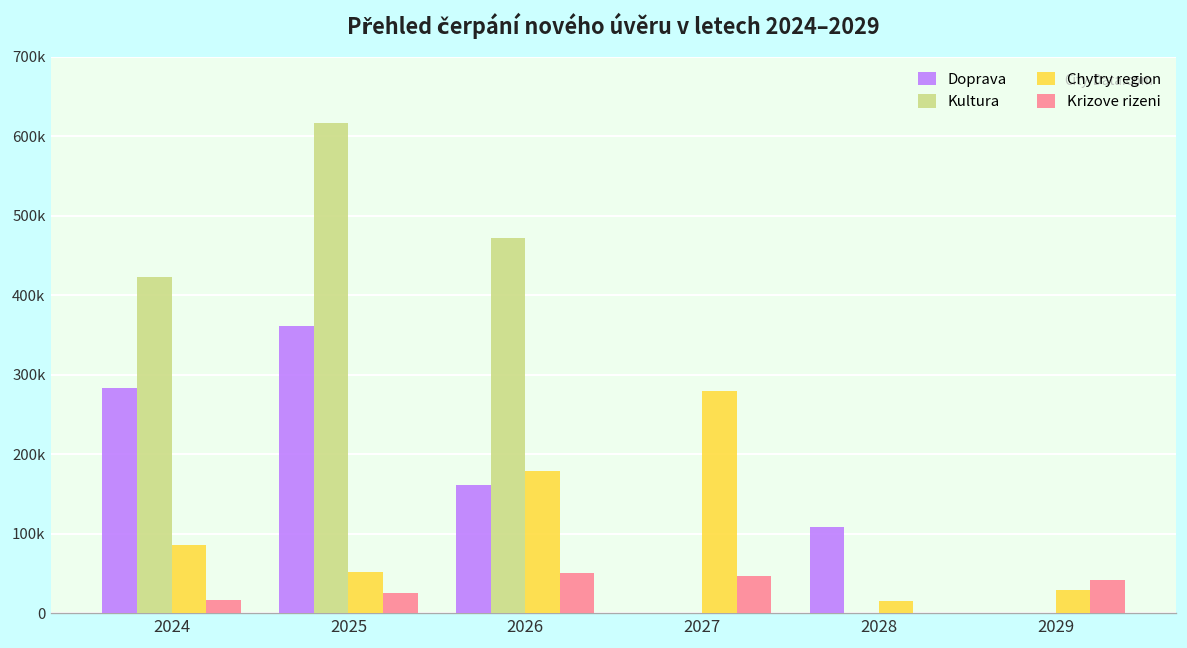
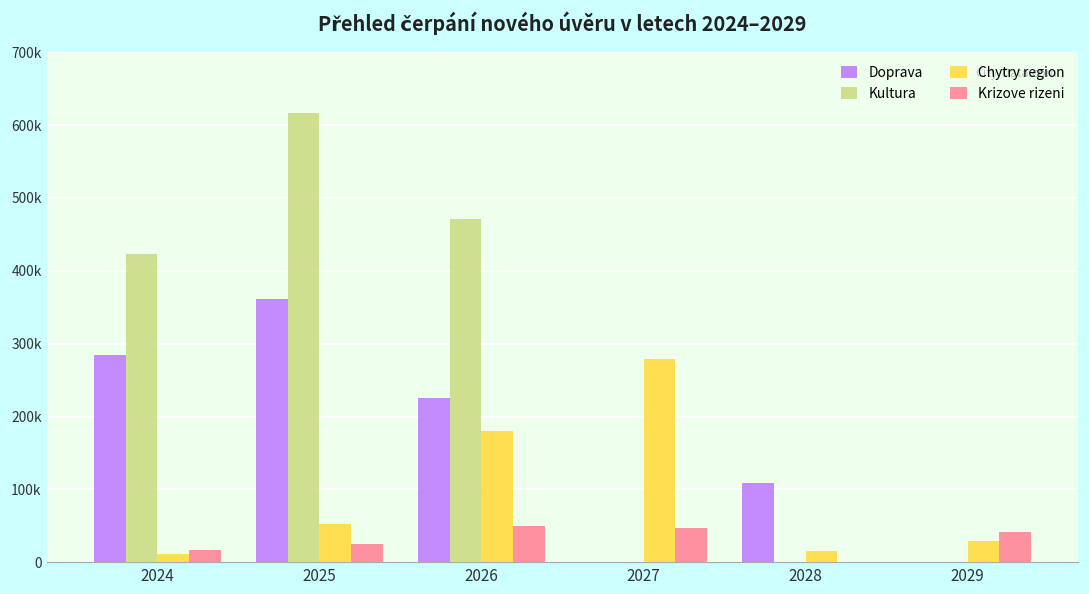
Chytry region, 2024: 90000 -> 10000
Doprava, 2026: 160000 -> 230000
